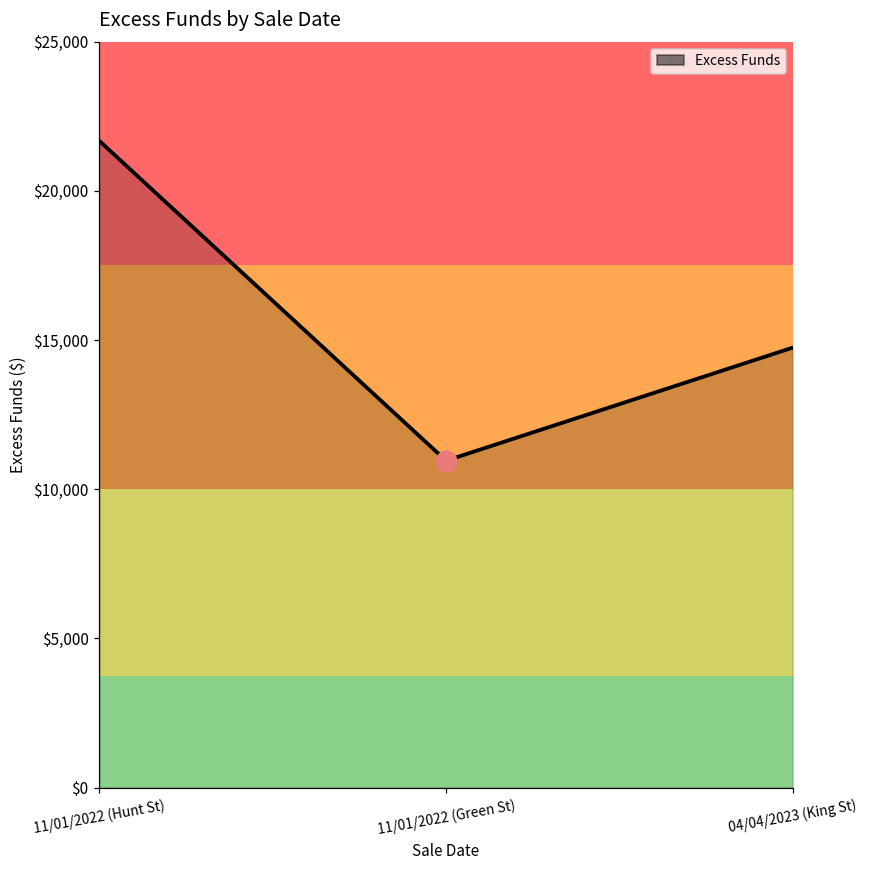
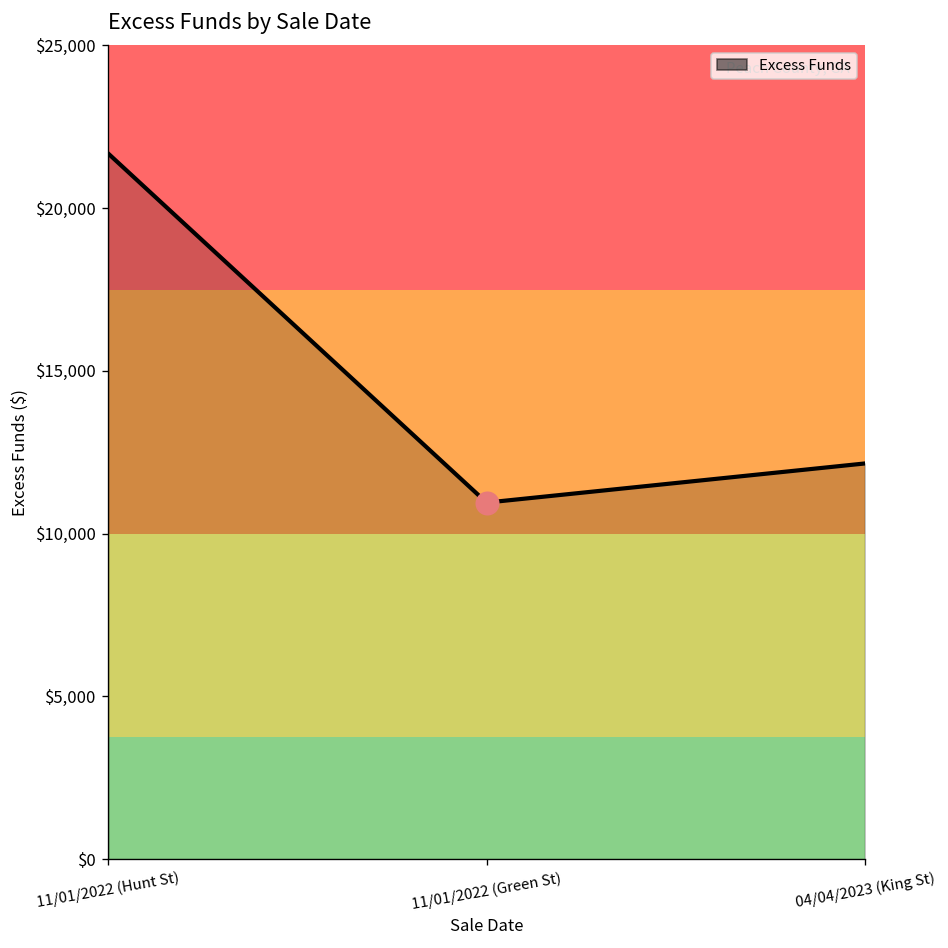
Excess Funds, 04/04/2023 (King St): $14,700 -> $12,200
